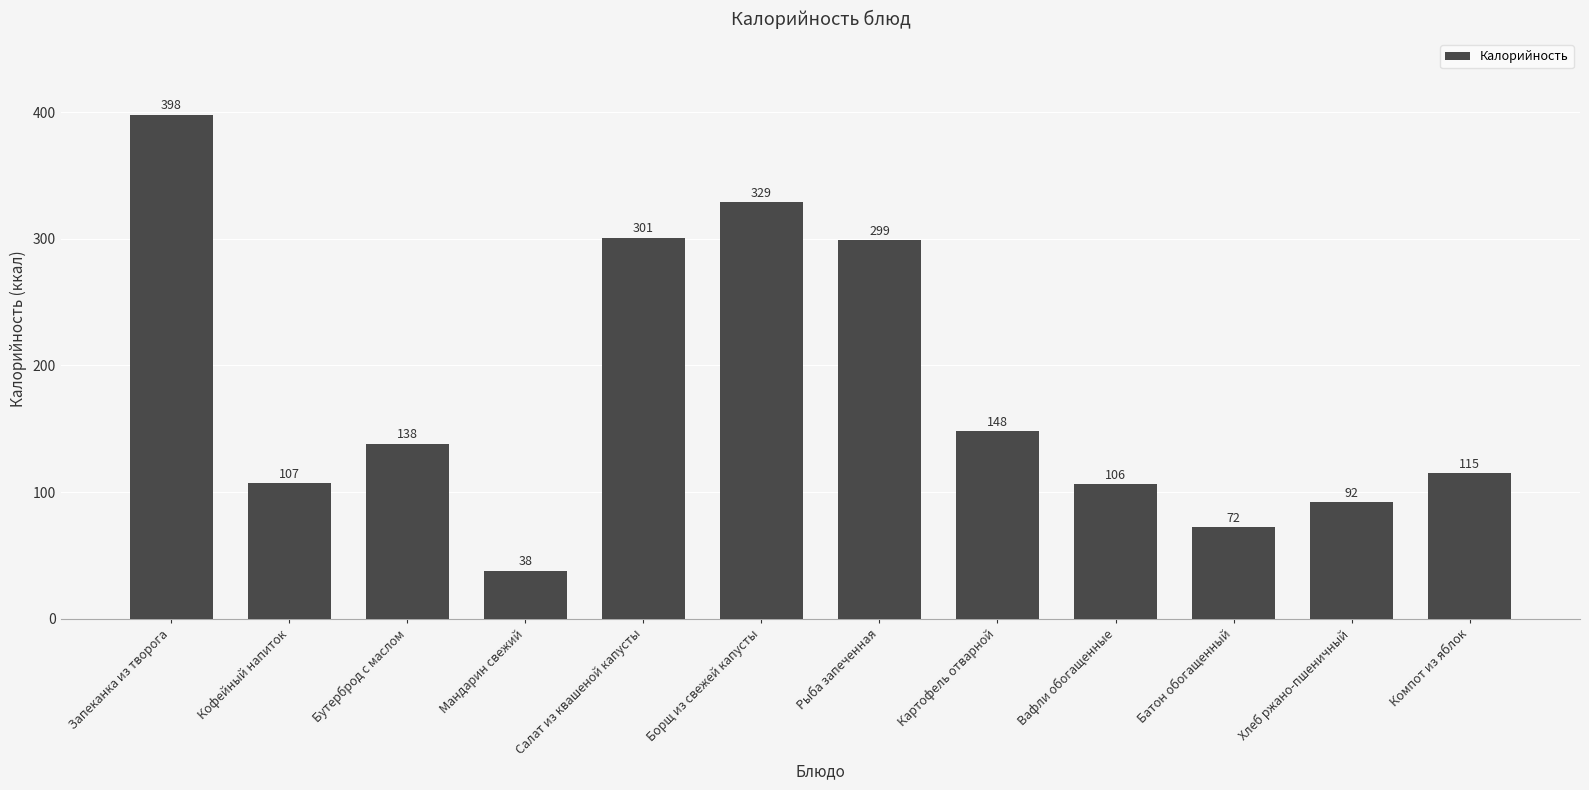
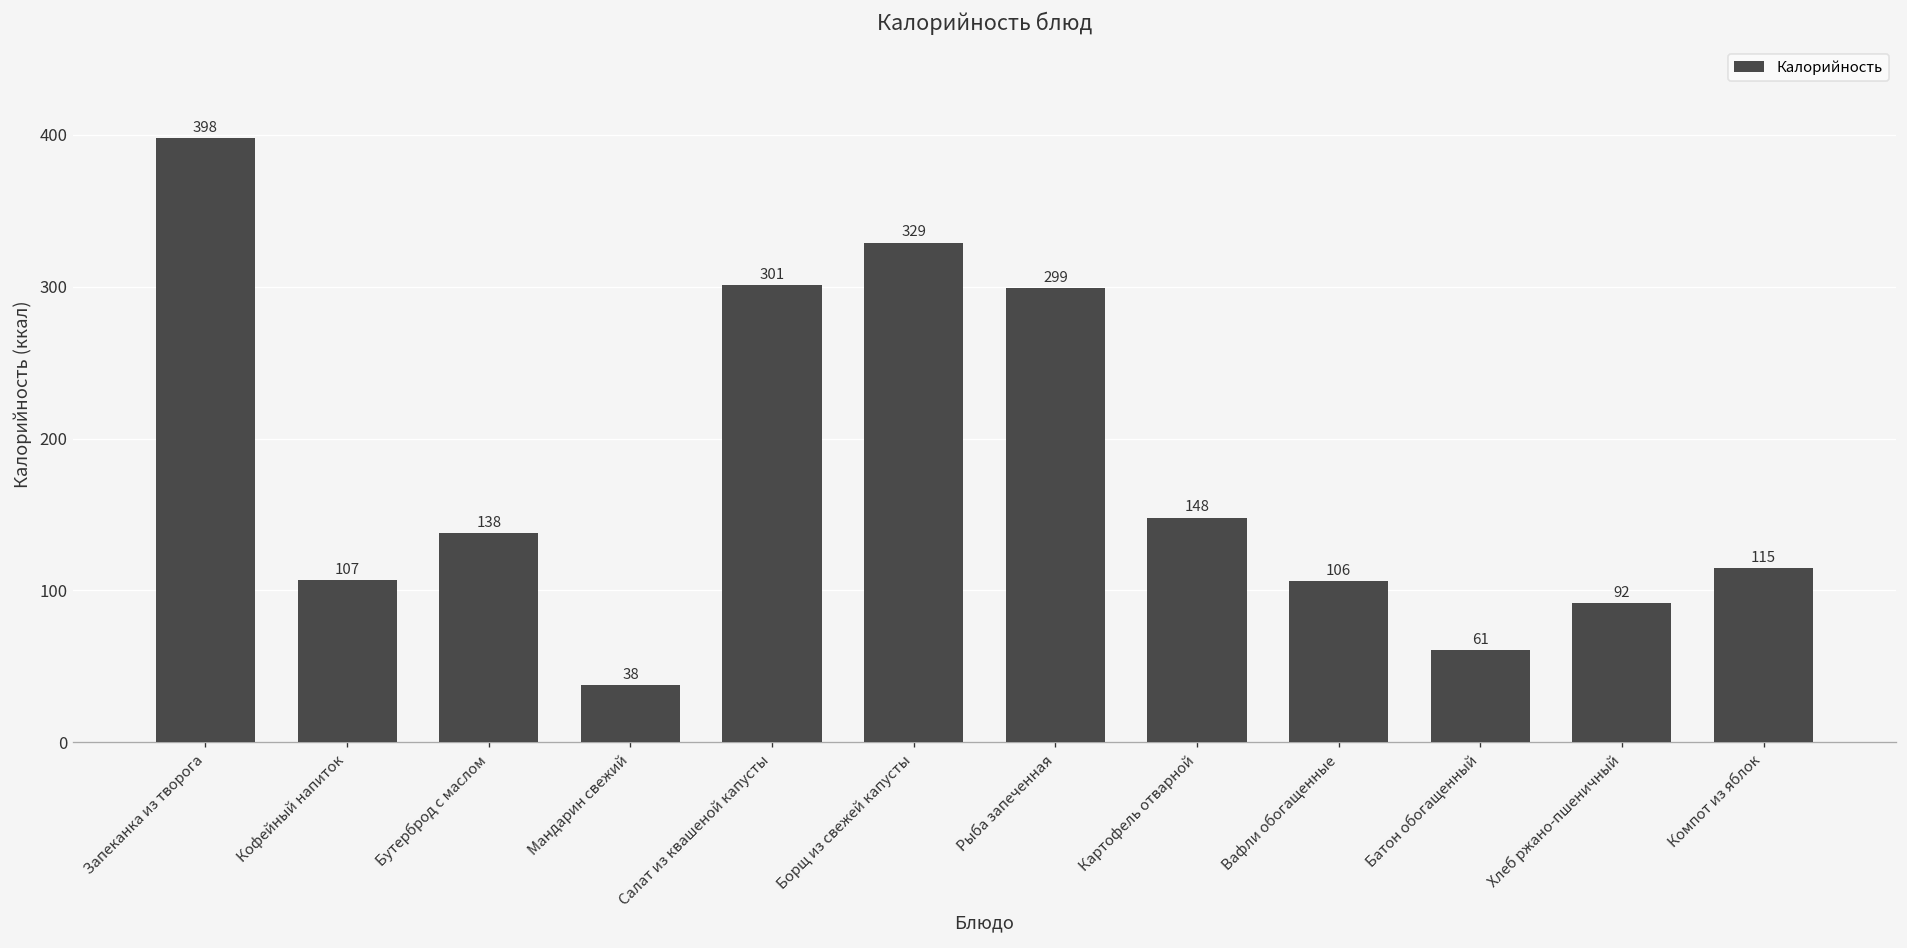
Батон обогащенный: 72 -> 61
